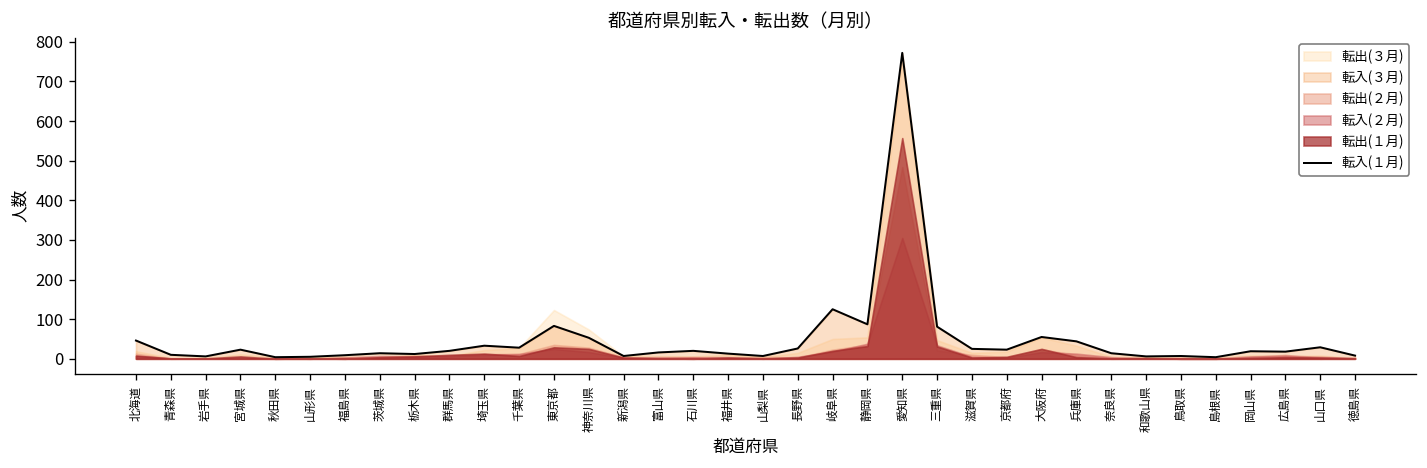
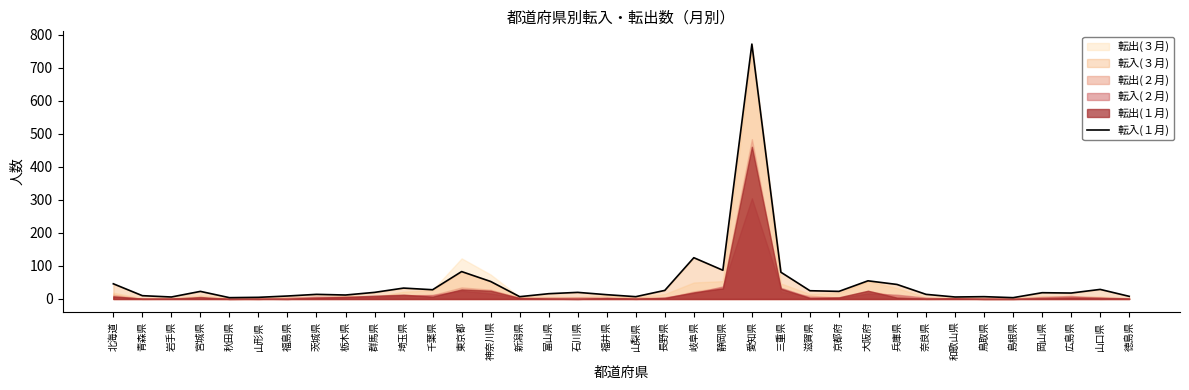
転出(１月), 愛知県: 560 -> 460
